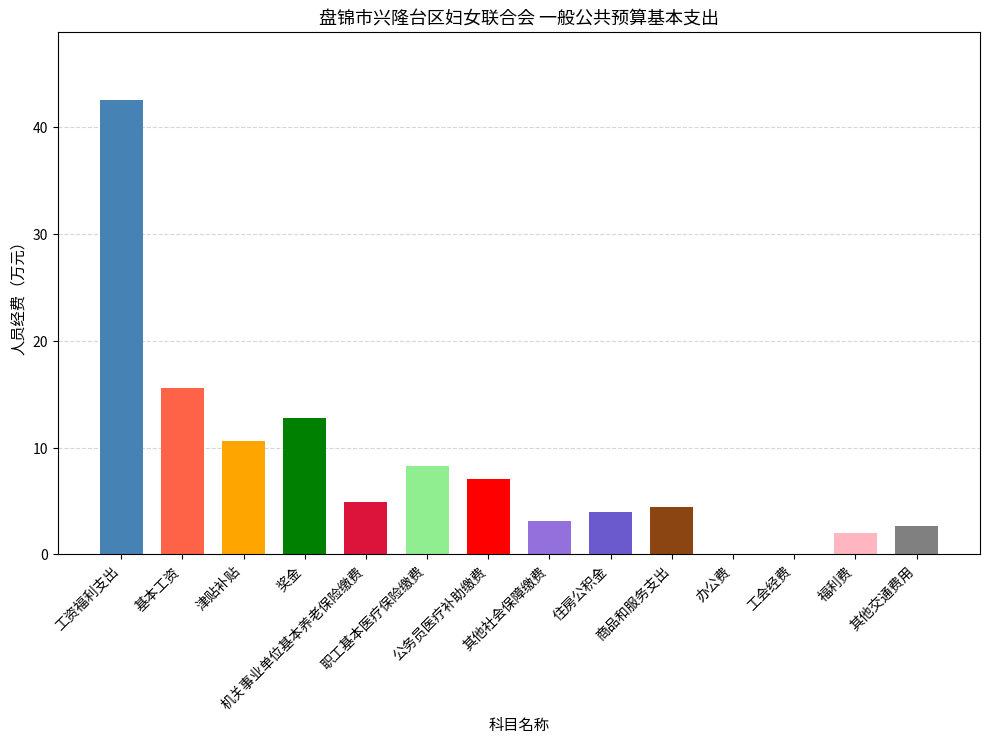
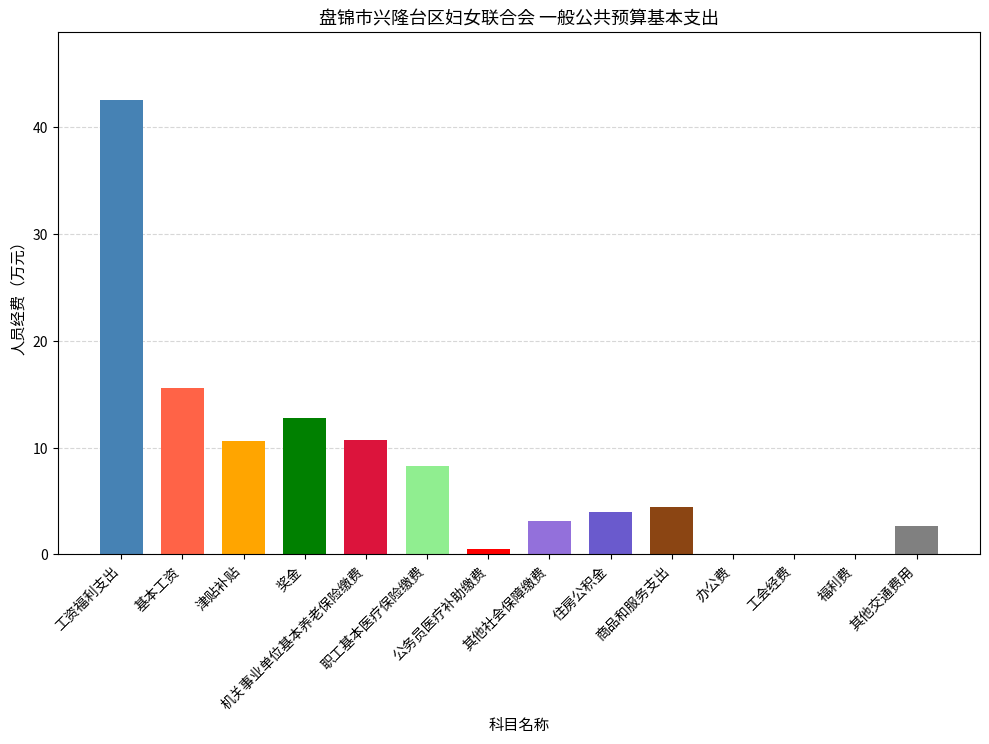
机关事业单位基本养老保险缴费: 4.9 -> 10.7
公务员医疗补助缴费: 7.1 -> 0.5
福利费: 2 -> 0
